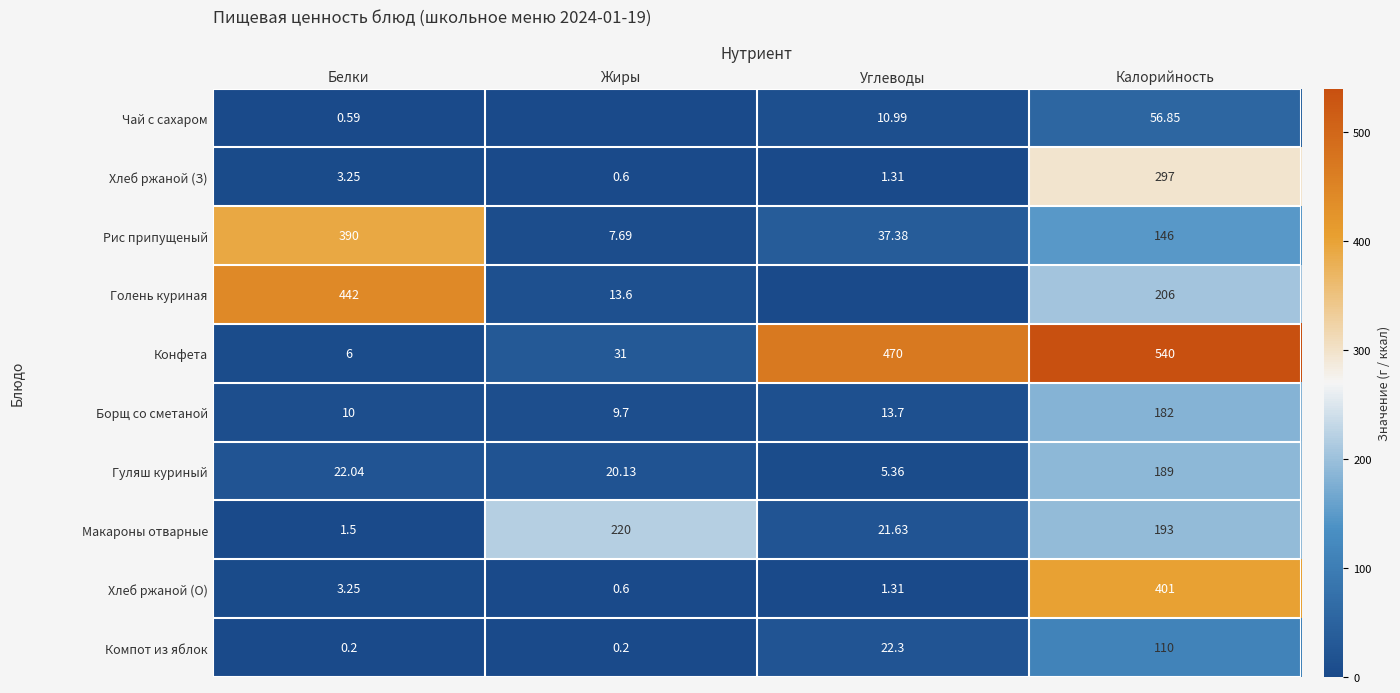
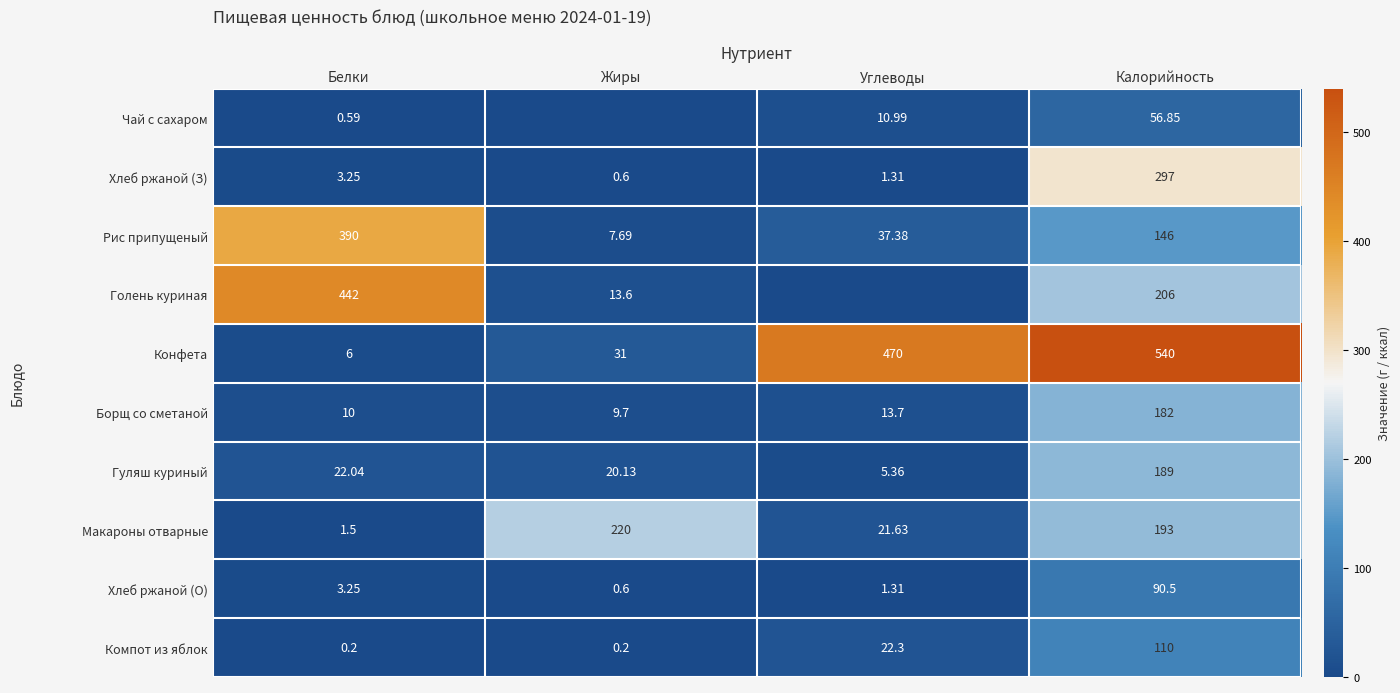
Хлеб ржаной (О), Калорийность: 401 -> 90.5
